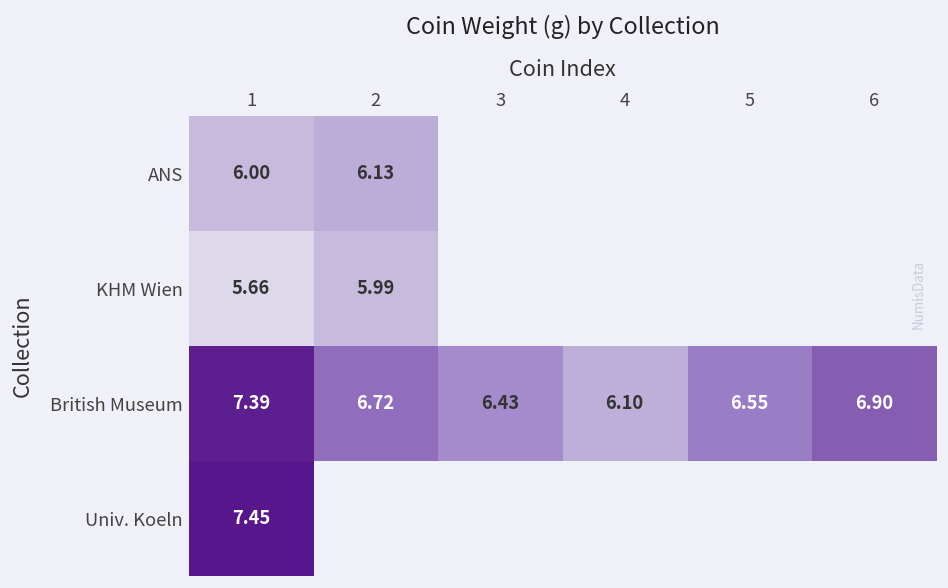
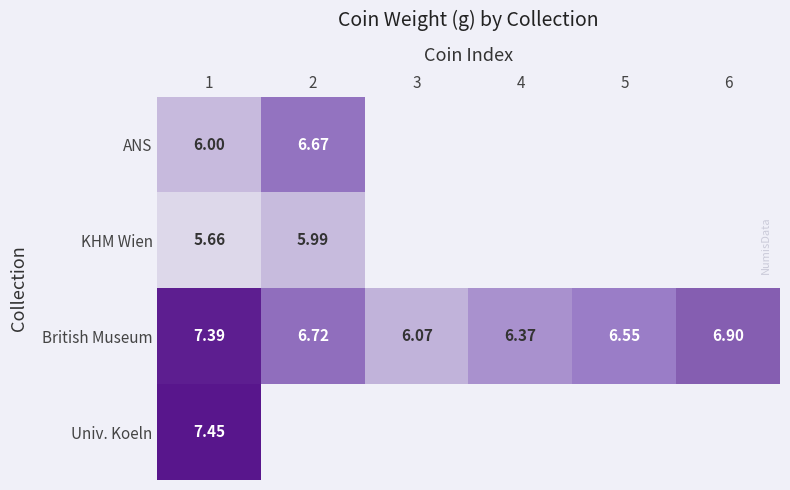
ANS, 2: 6.13 -> 6.67
British Museum, 3: 6.43 -> 6.07
British Museum, 4: 6.10 -> 6.37
